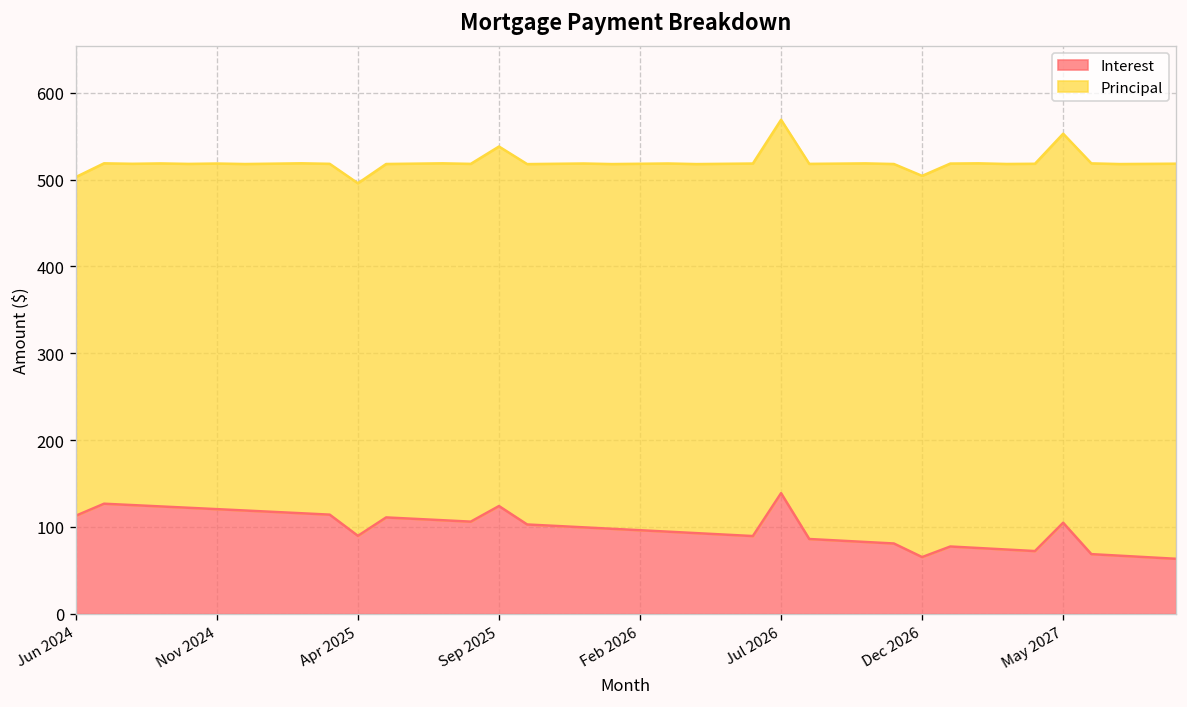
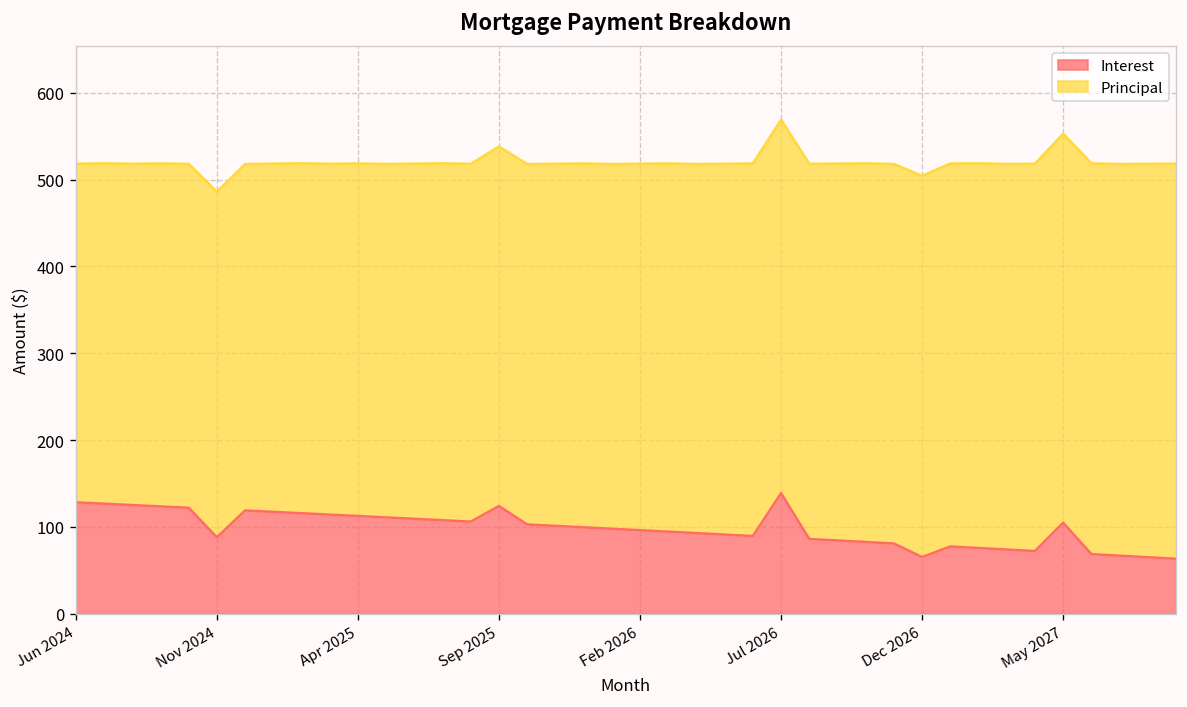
Interest, Jun 2024: 110 -> 130
Interest, Nov 2024: 120 -> 90
Interest, Apr 2025: 90 -> 110
